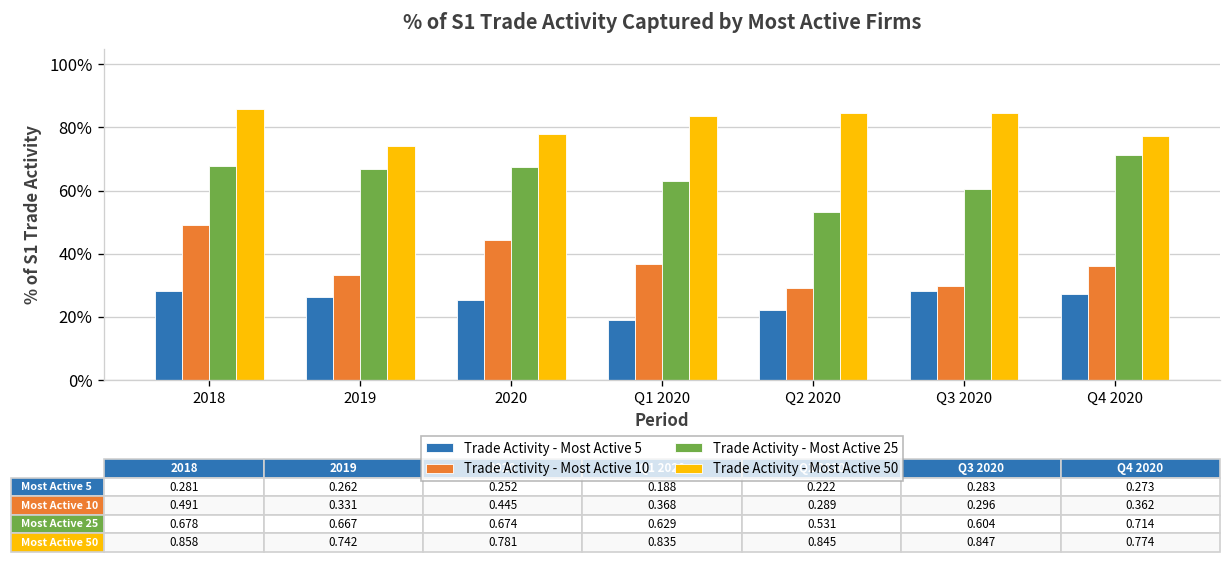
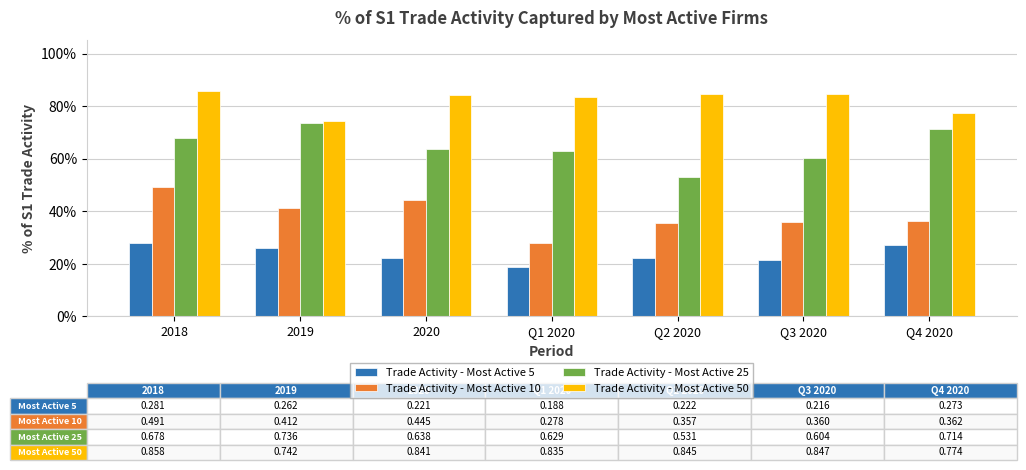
Trade Activity - Most Active 10, 2019: 0.331 -> 0.412
Trade Activity - Most Active 25, 2019: 0.667 -> 0.736
Trade Activity - Most Active 5, 2020: 0.252 -> 0.221
Trade Activity - Most Active 25, 2020: 0.674 -> 0.638
Trade Activity - Most Active 50, 2020: 0.781 -> 0.841
Trade Activity - Most Active 10, Q1 2020: 0.368 -> 0.278
Trade Activity - Most Active 10, Q2 2020: 0.289 -> 0.357
Trade Activity - Most Active 5, Q3 2020: 0.283 -> 0.216
Trade Activity - Most Active 10, Q3 2020: 0.296 -> 0.360
